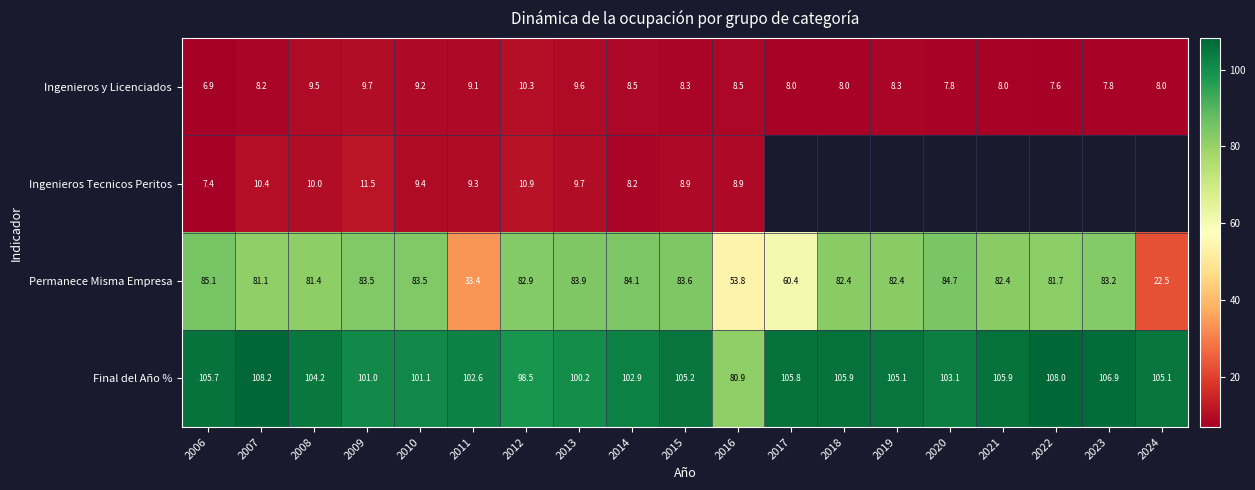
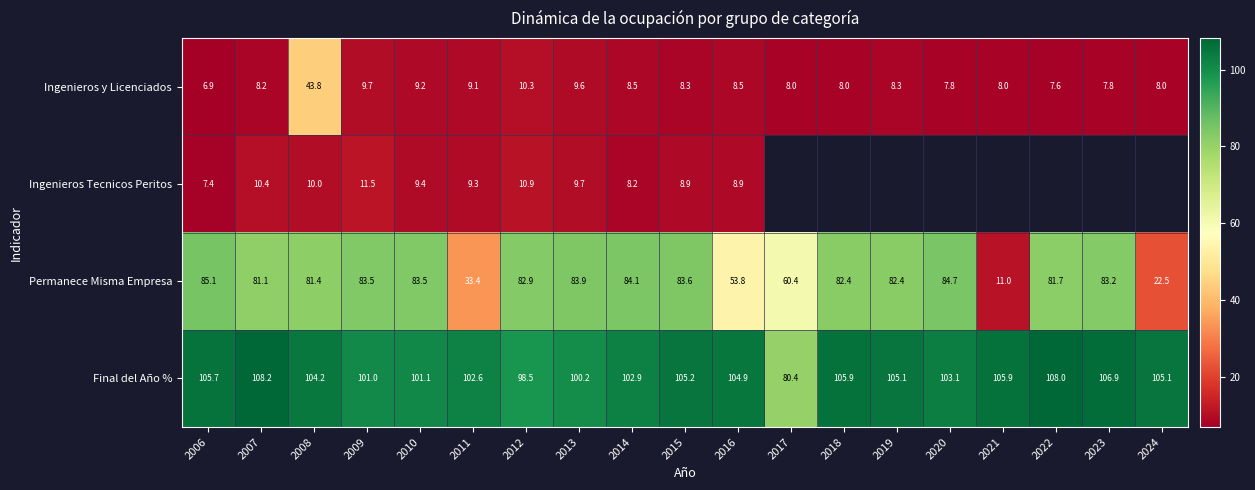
Ingenieros y Licenciados, 2008: 9.5 -> 43.8
Permanece Misma Empresa, 2021: 82.4 -> 11.0
Final del Año %, 2016: 80.9 -> 104.9
Final del Año %, 2017: 105.8 -> 80.4
